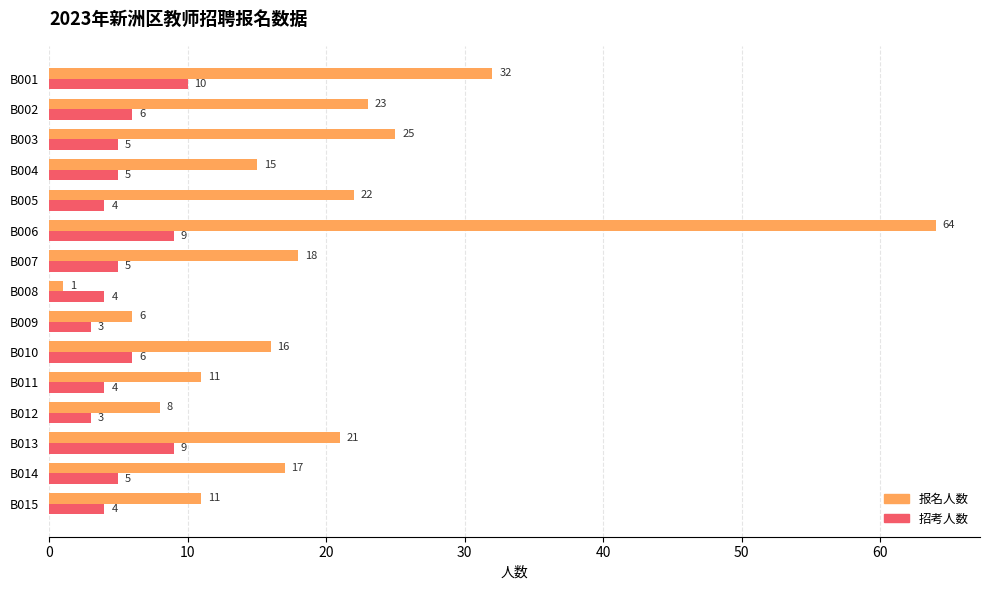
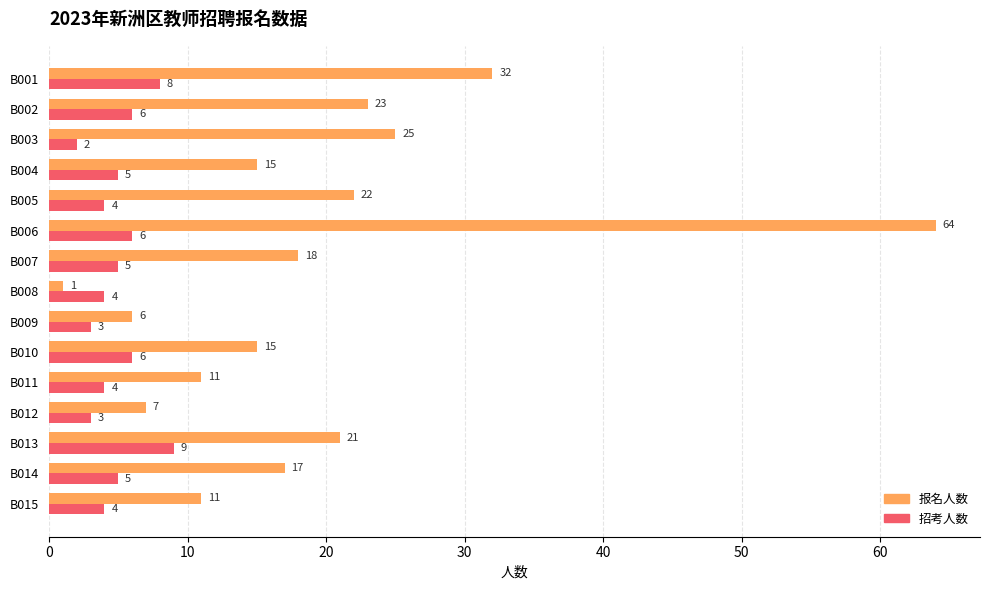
招考人数, B001: 10 -> 8
招考人数, B003: 5 -> 2
招考人数, B006: 9 -> 6
报名人数, B010: 16 -> 15
报名人数, B012: 8 -> 7
